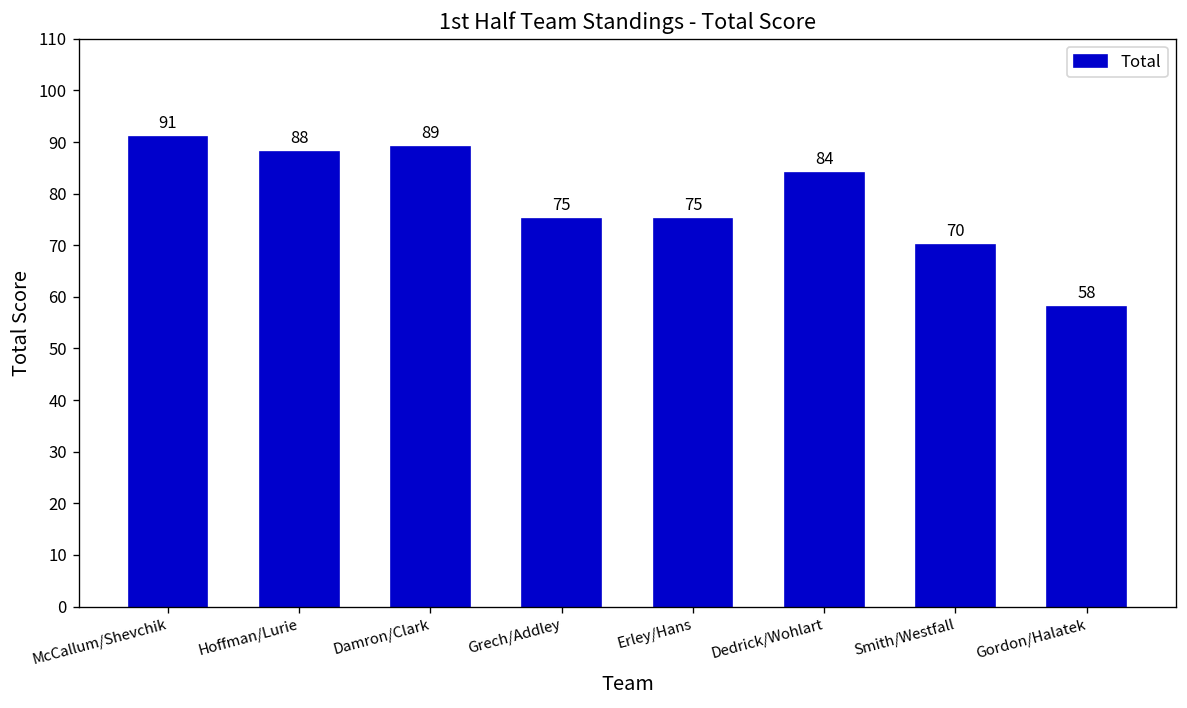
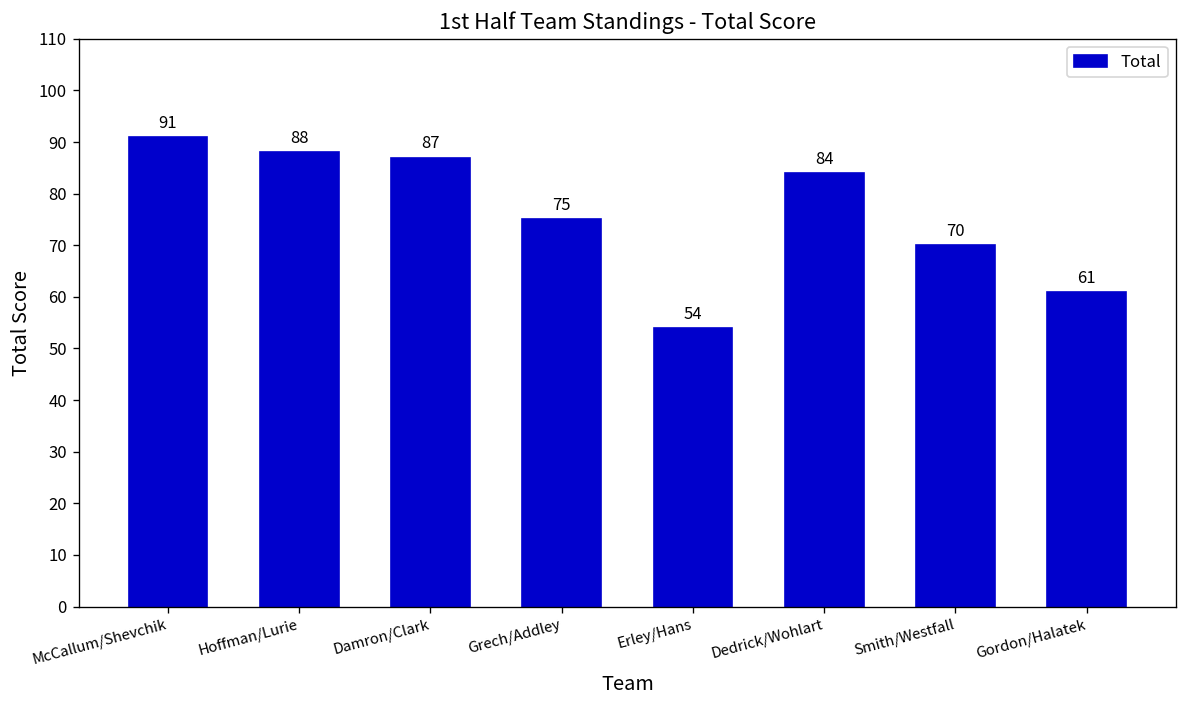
Damron/Clark: 89 -> 87
Erley/Hans: 75 -> 54
Gordon/Halatek: 58 -> 61
